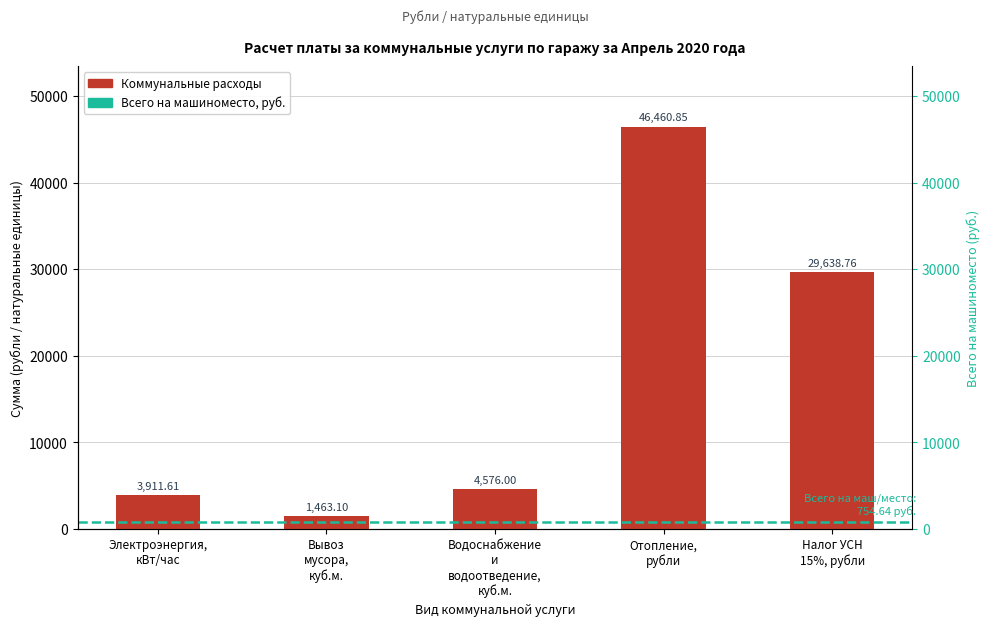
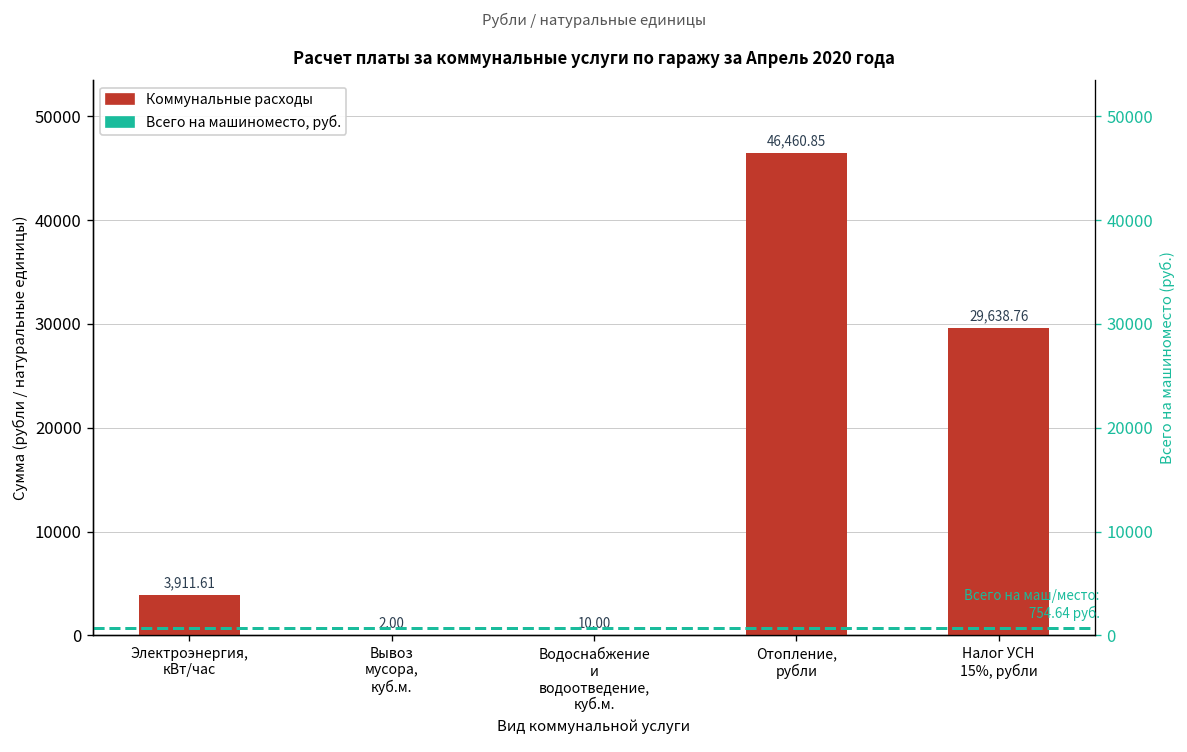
Вывоз мусора, куб.м.: 1,463.10 -> 2.00
Водоснабжение и водоотведение, куб.м.: 4,576.00 -> 10.00
